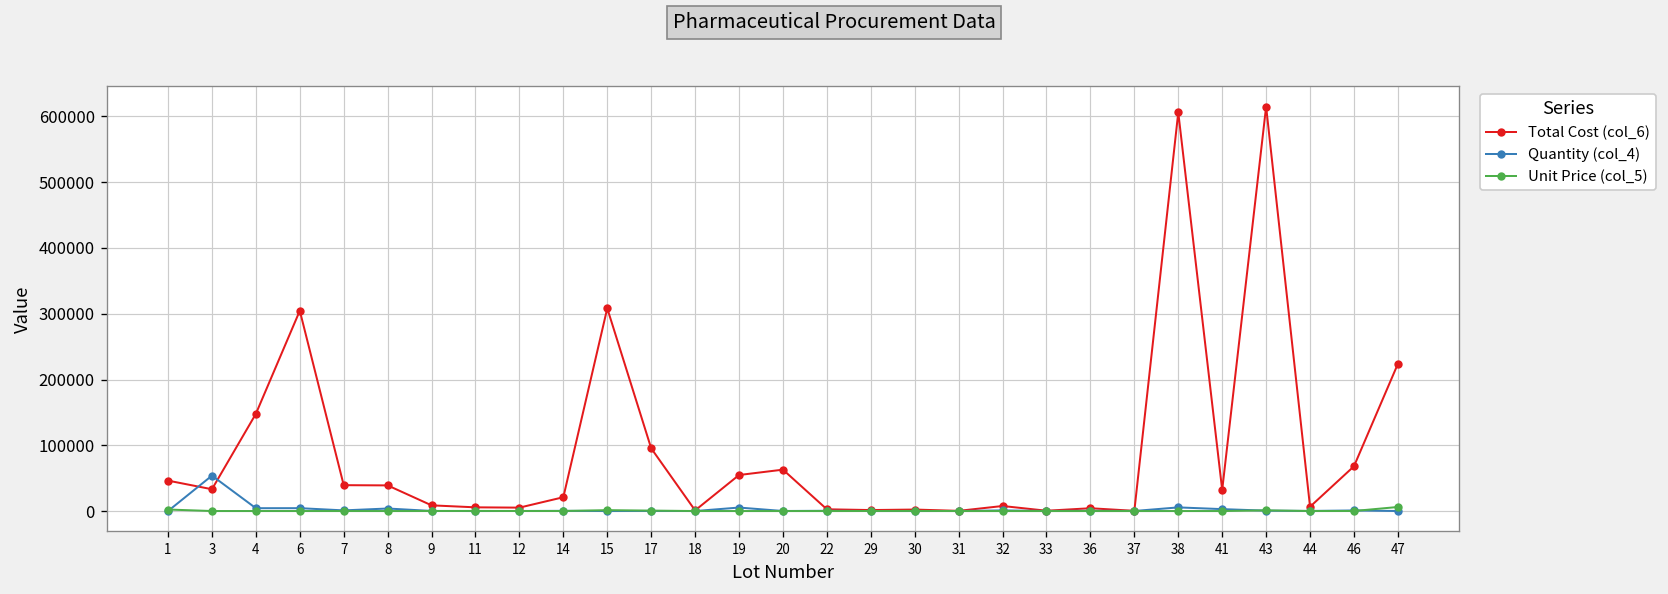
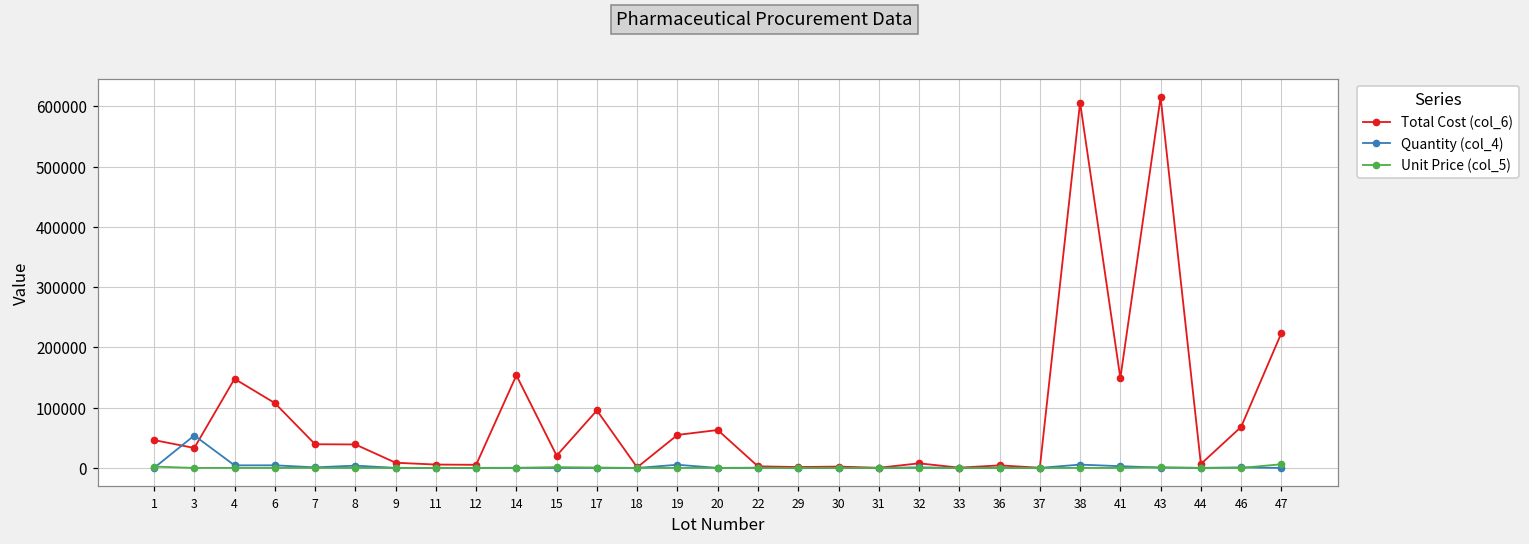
Total Cost (col_6), 6: 300000 -> 110000
Total Cost (col_6), 14: 20000 -> 150000
Total Cost (col_6), 15: 310000 -> 20000
Total Cost (col_6), 41: 30000 -> 150000
